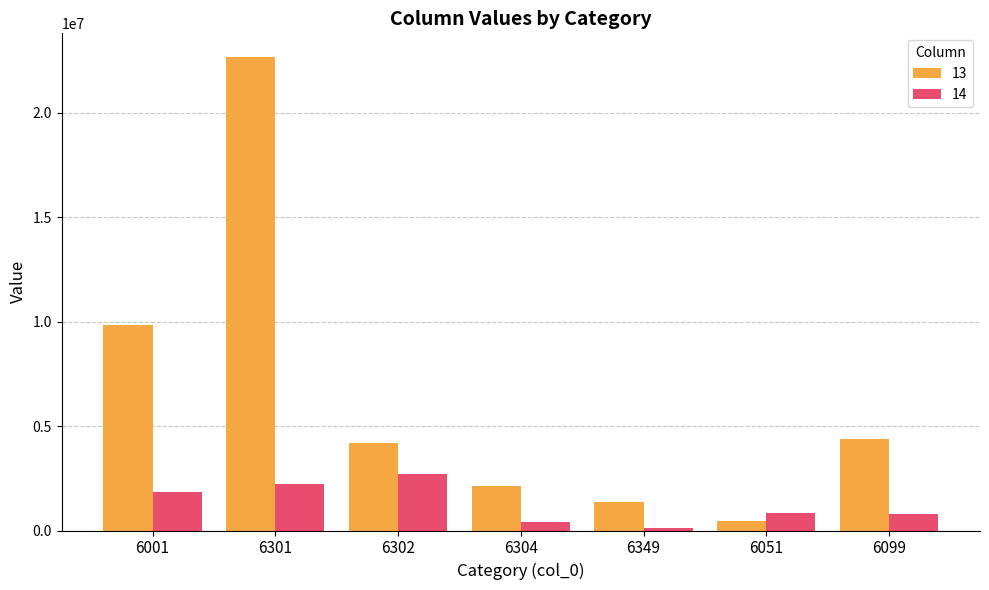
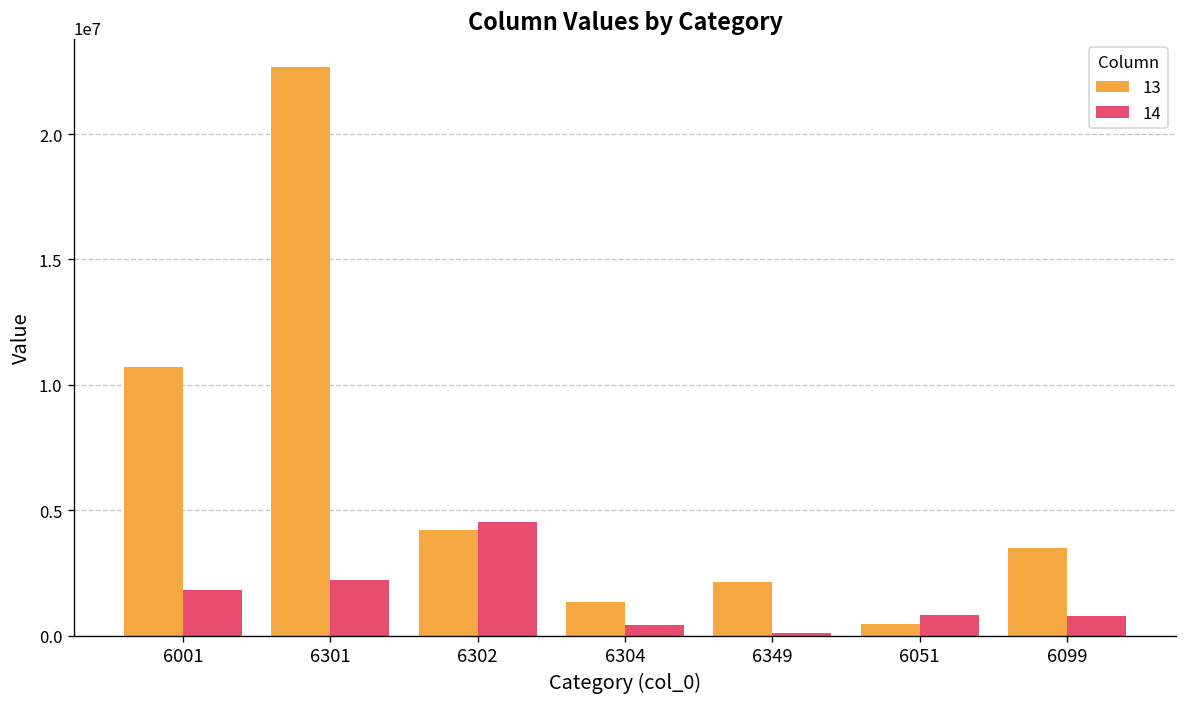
13, 6001: 9800000 -> 10700000
14, 6302: 2700000 -> 4500000
13, 6304: 2100000 -> 1400000
13, 6349: 1400000 -> 2100000
13, 6099: 4400000 -> 3500000
